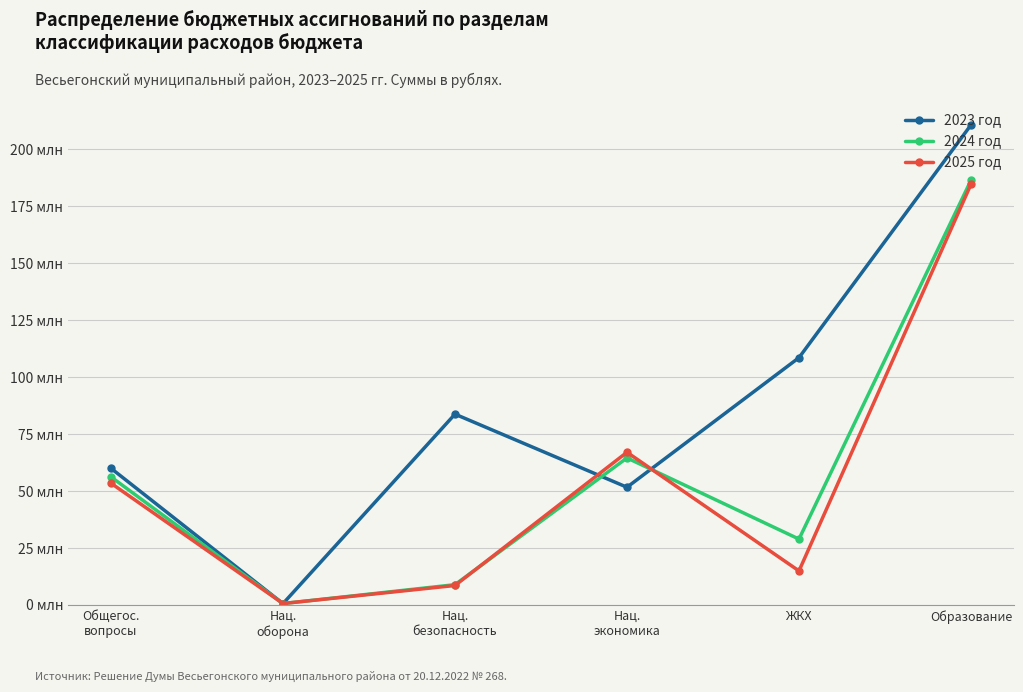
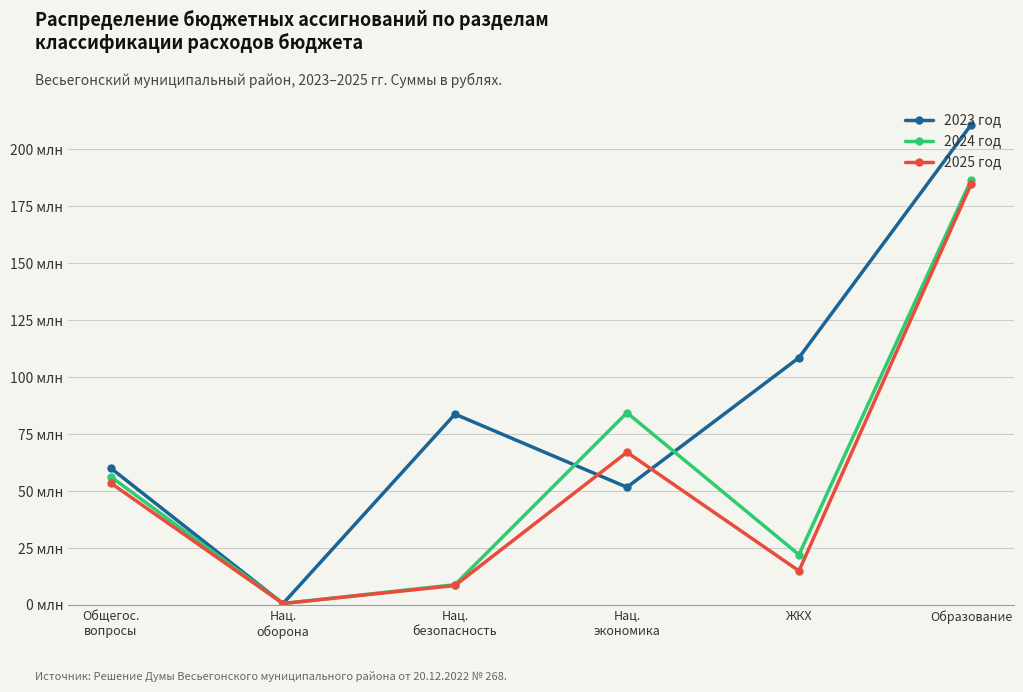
2024 год, Нац. экономика: 65 млн -> 84 млн
2024 год, ЖКХ: 29 млн -> 22 млн
